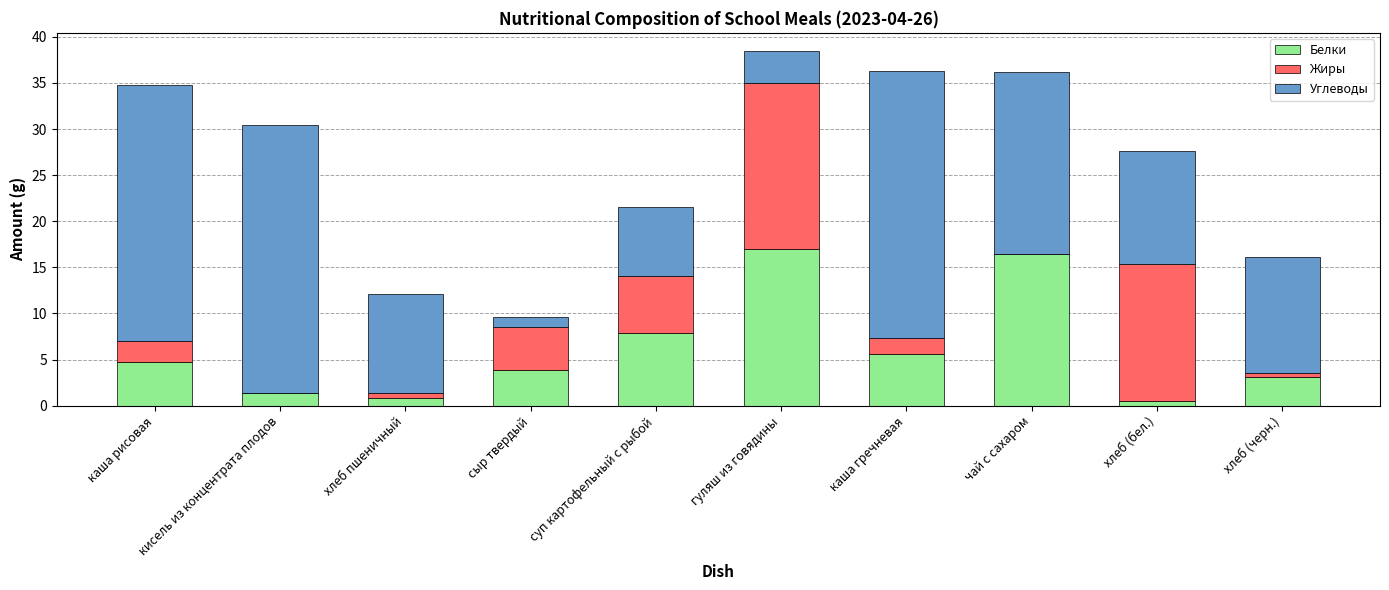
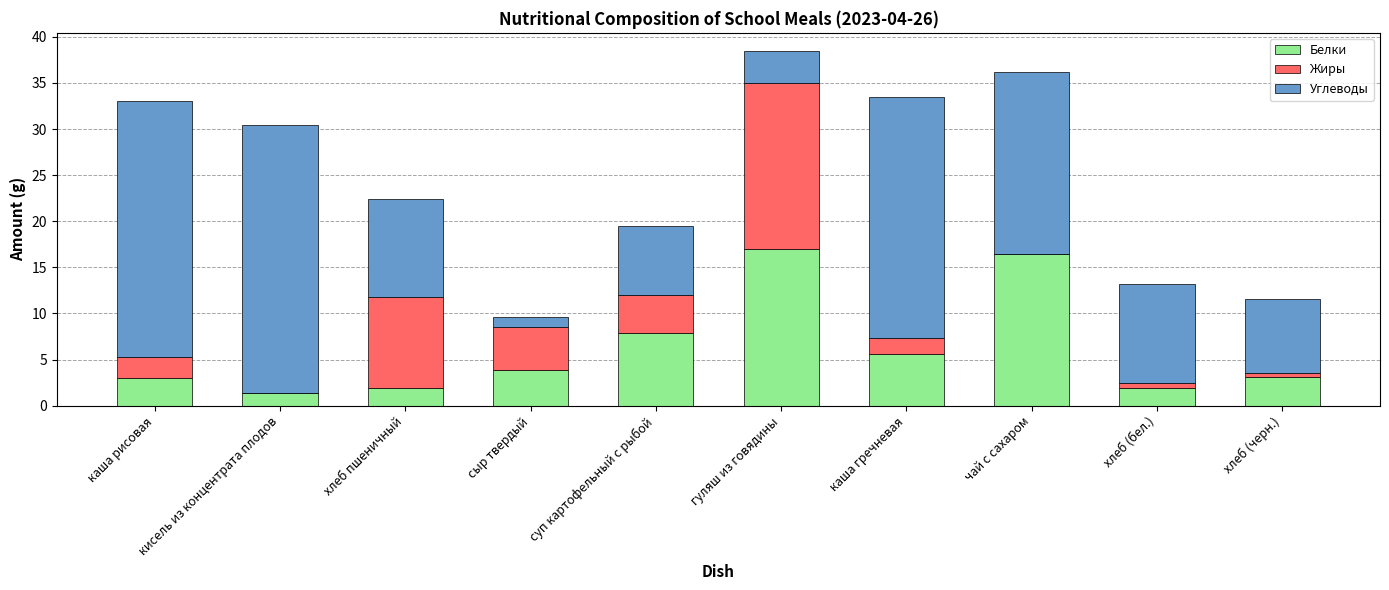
Белки, каша рисовая: 5 -> 3
Белки, хлеб пшеничный: 1 -> 2
Жиры, хлеб пшеничный: 1 -> 10
Жиры, суп картофельный с рыбой: 6 -> 4
Углеводы, каша гречневая: 29 -> 26
Белки, хлеб (бел.): 1 -> 2
Жиры, хлеб (бел.): 15 -> 1
Углеводы, хлеб (бел.): 12 -> 11
Углеводы, хлеб (черн.): 13 -> 8
